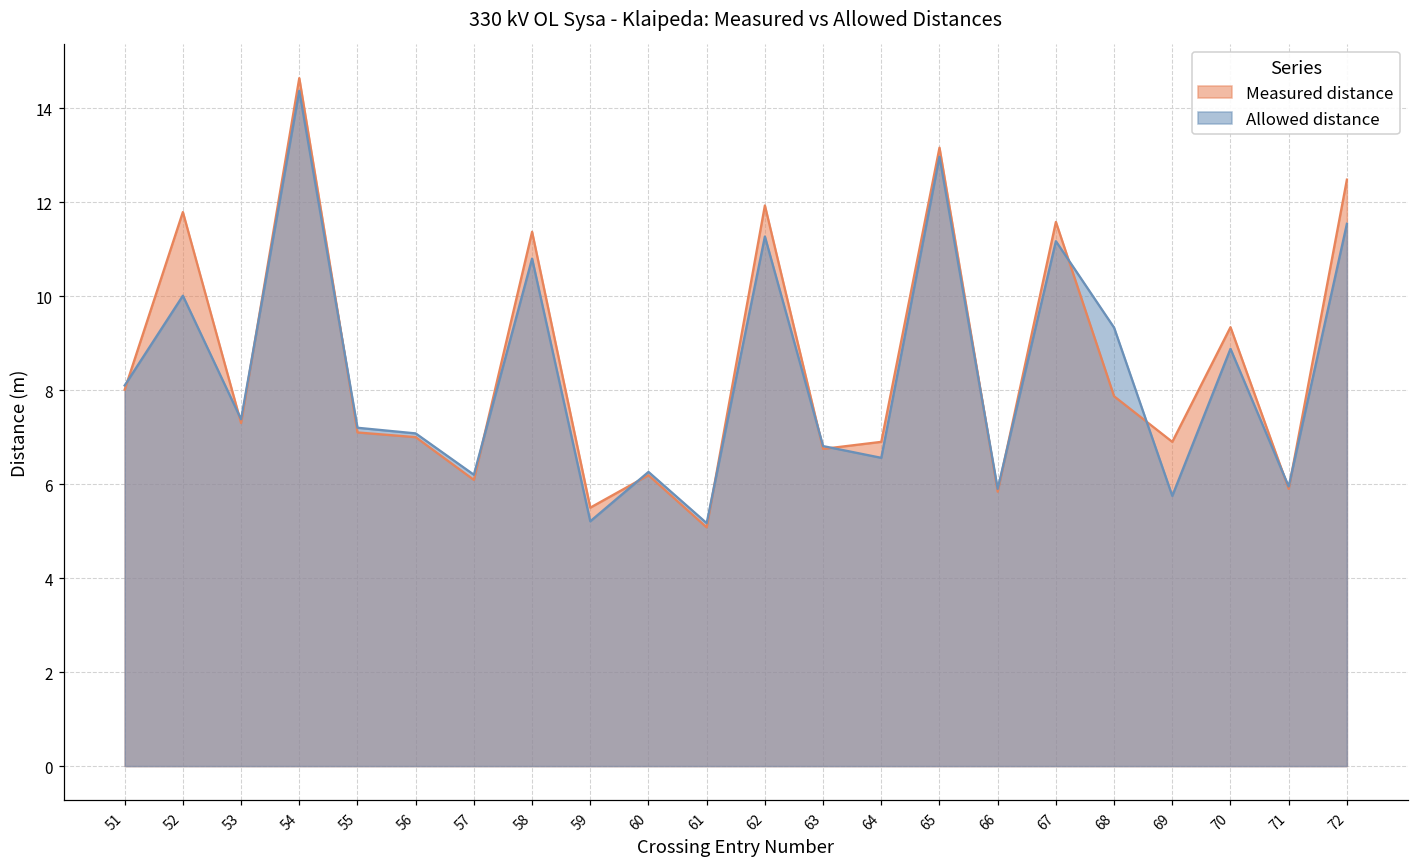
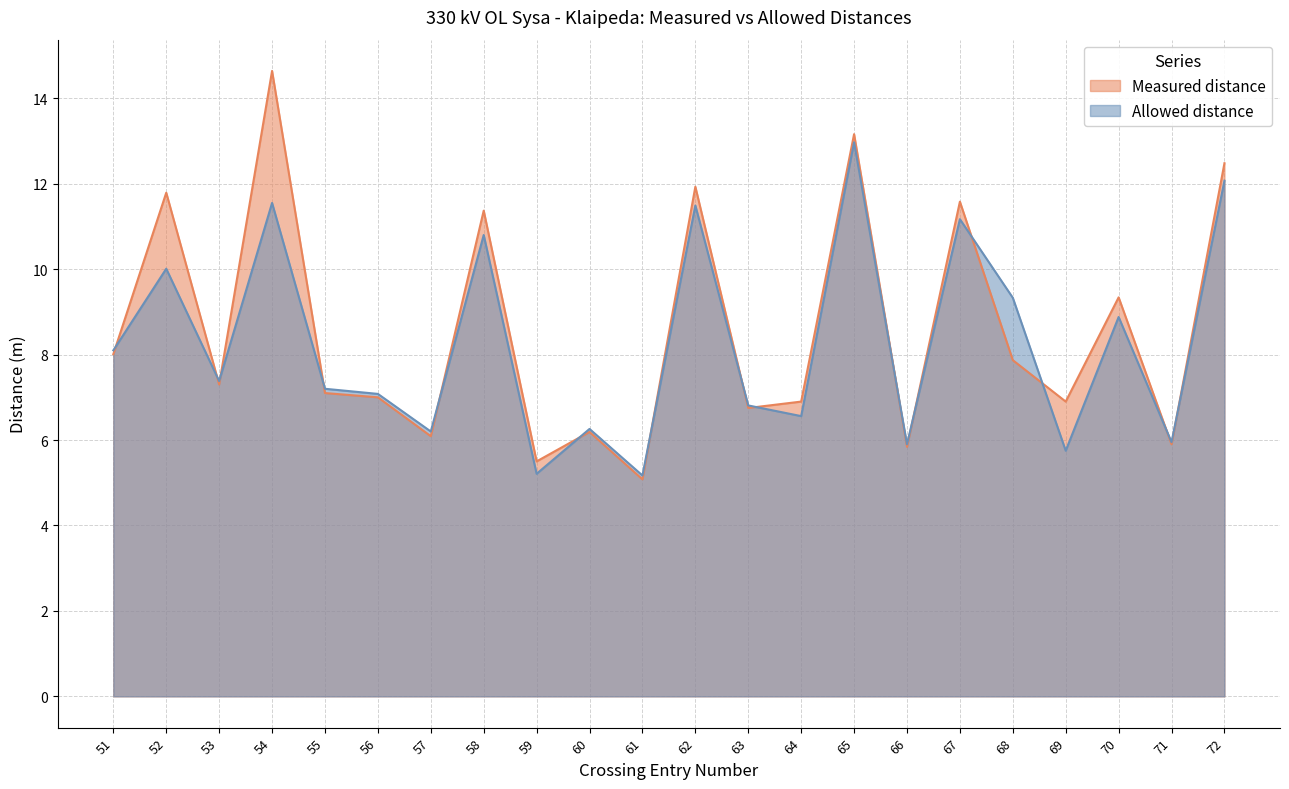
Allowed distance, 54: 14.4 -> 11.6
Allowed distance, 62: 11.3 -> 11.5
Allowed distance, 72: 11.5 -> 12.1
